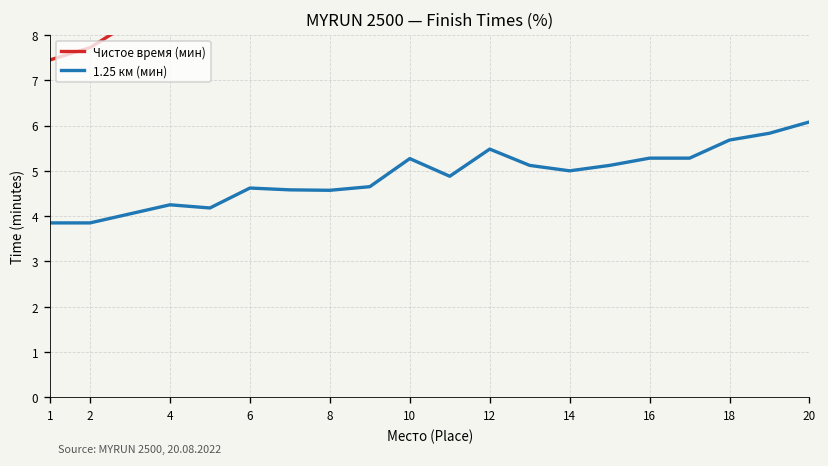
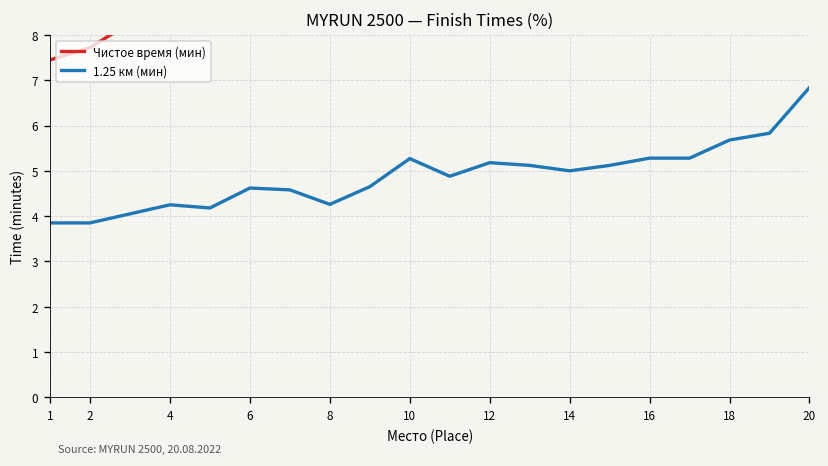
1.25 км (мин), 8: 4.6 -> 4.3
1.25 км (мин), 12: 5.5 -> 5.2
1.25 км (мин), 20: 6.1 -> 6.8
